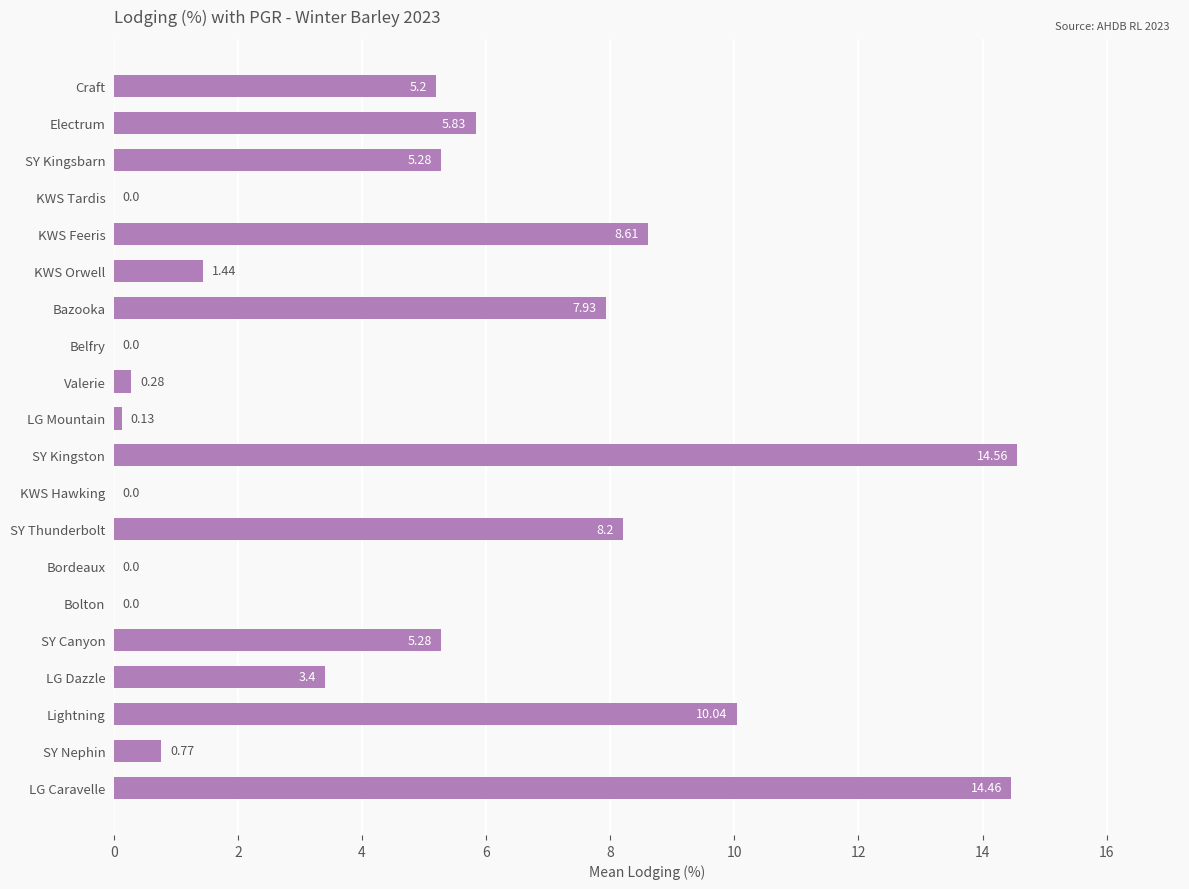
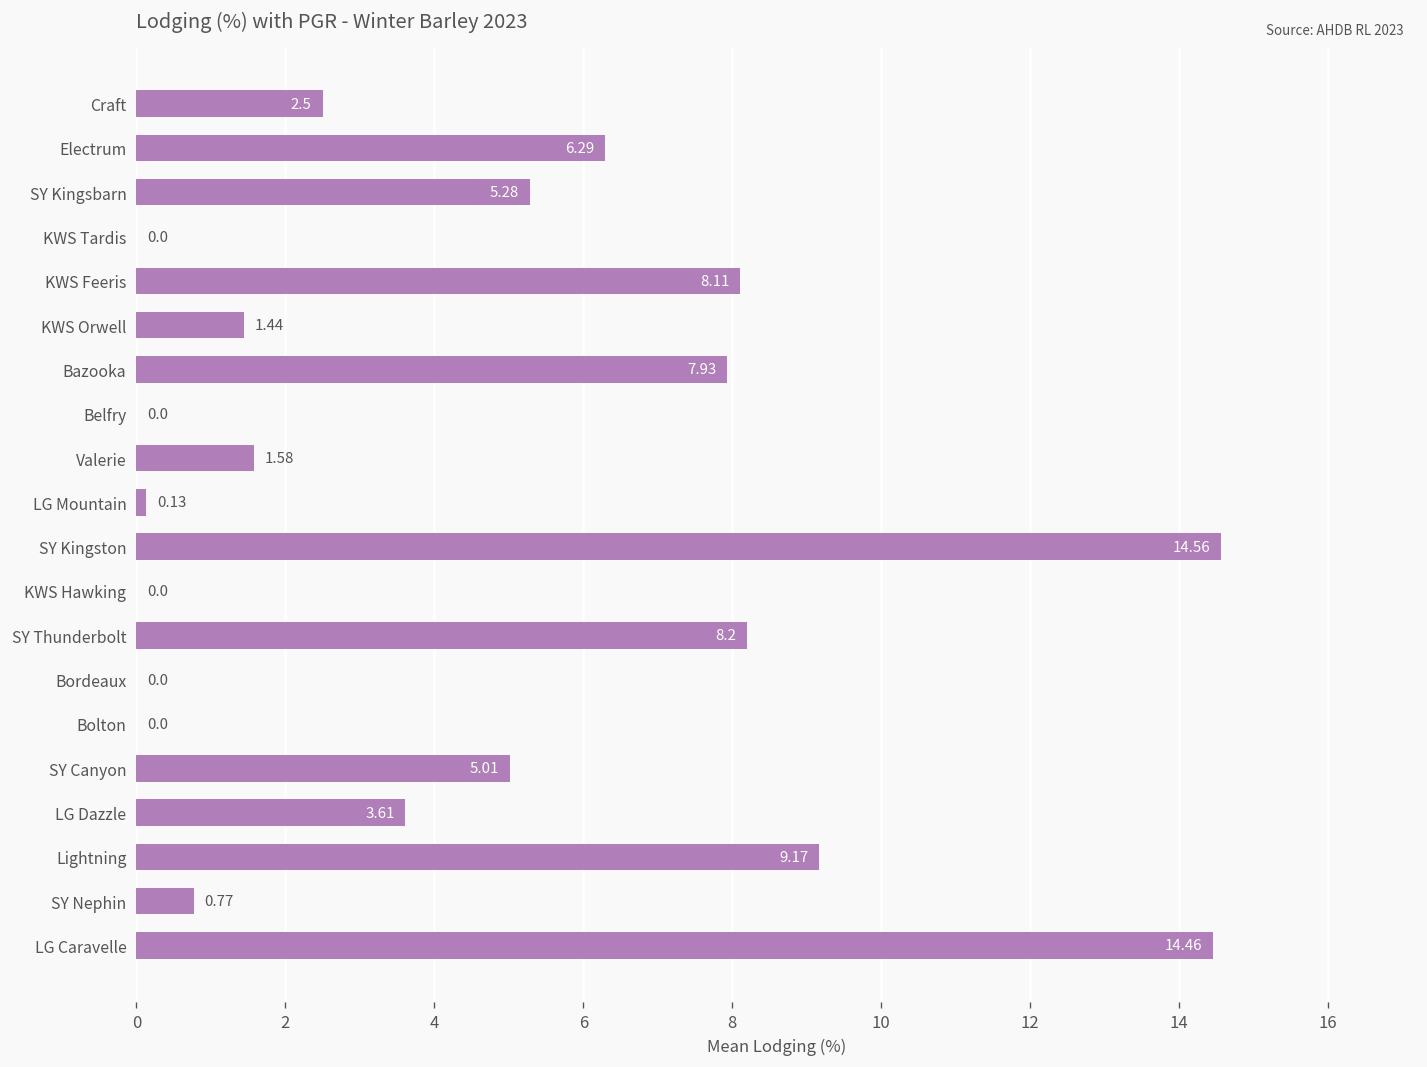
Craft: 5.2 -> 2.5
Electrum: 5.83 -> 6.29
KWS Feeris: 8.61 -> 8.11
Valerie: 0.28 -> 1.58
SY Canyon: 5.28 -> 5.01
LG Dazzle: 3.4 -> 3.61
Lightning: 10.04 -> 9.17
